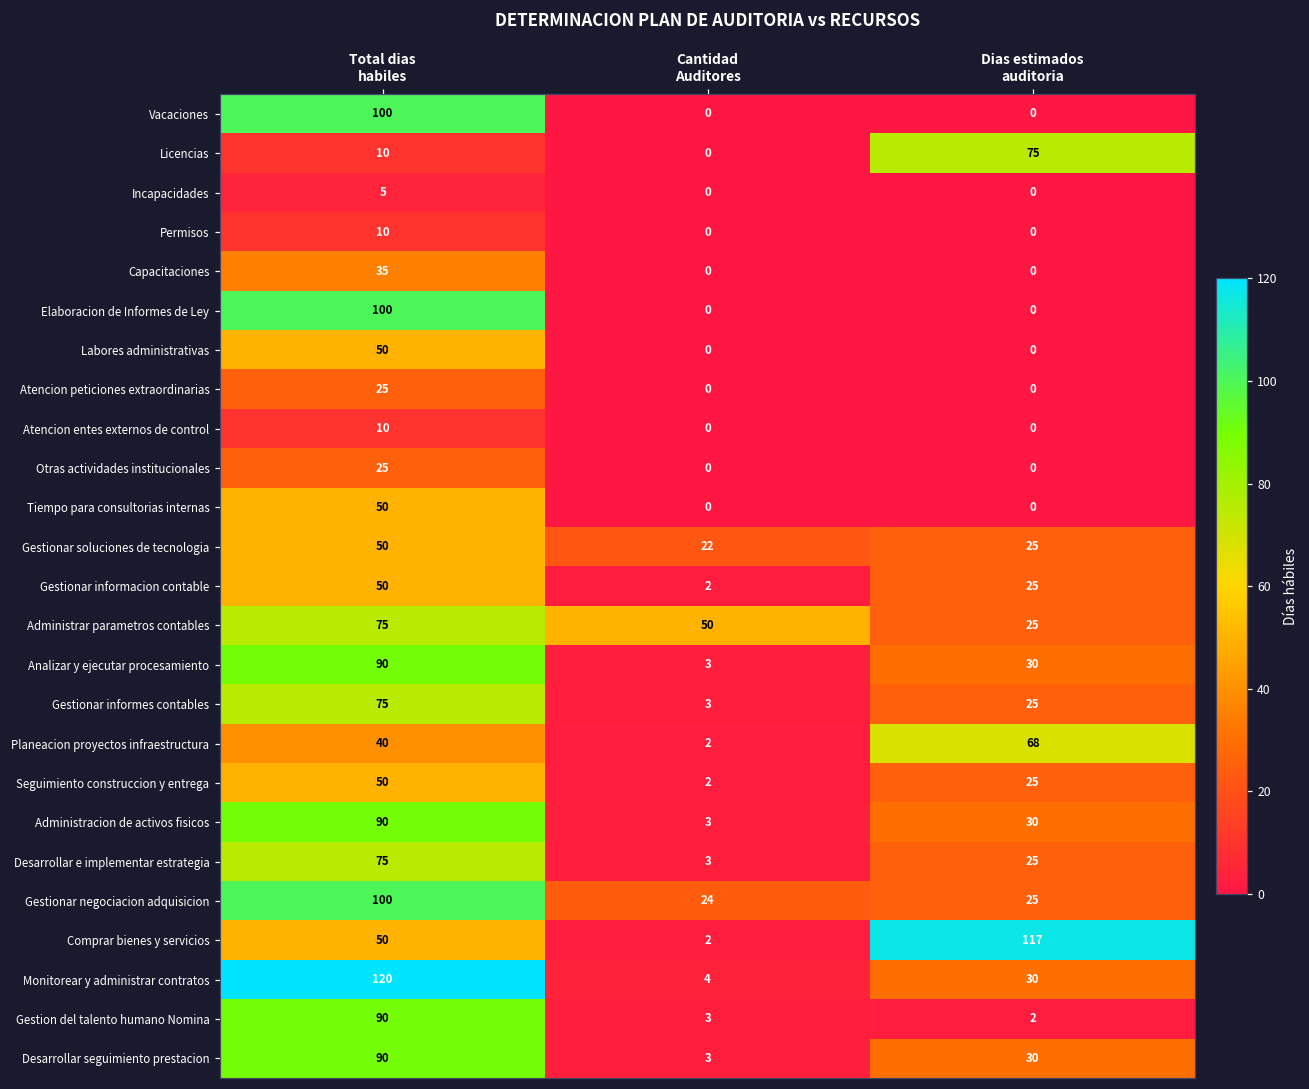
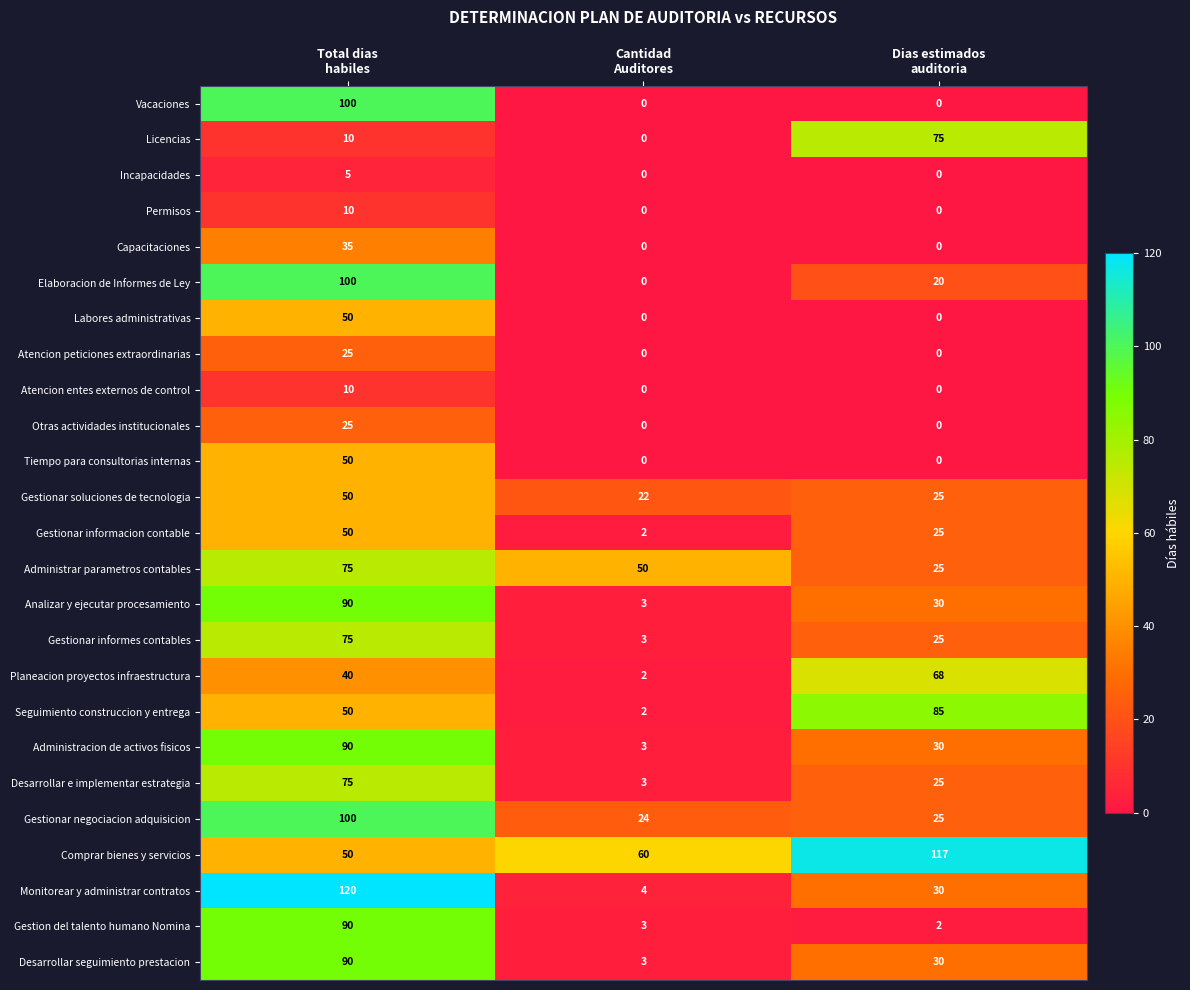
Elaboracion de Informes de Ley, Dias estimados auditoria: 0 -> 20
Seguimiento construccion y entrega, Dias estimados auditoria: 25 -> 85
Comprar bienes y servicios, Cantidad Auditores: 2 -> 60
